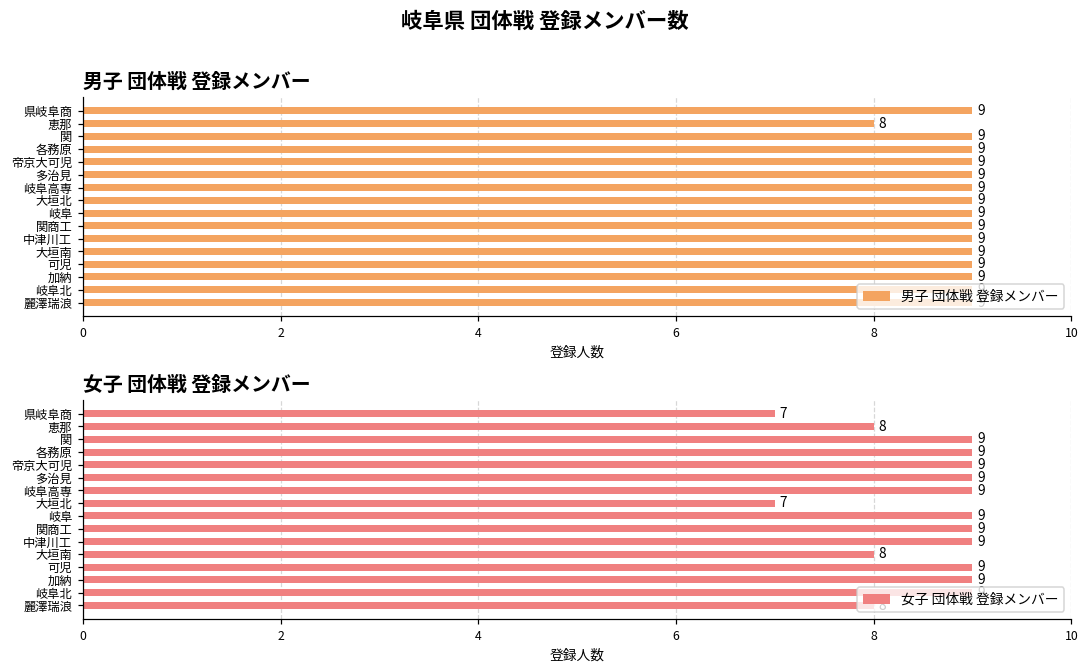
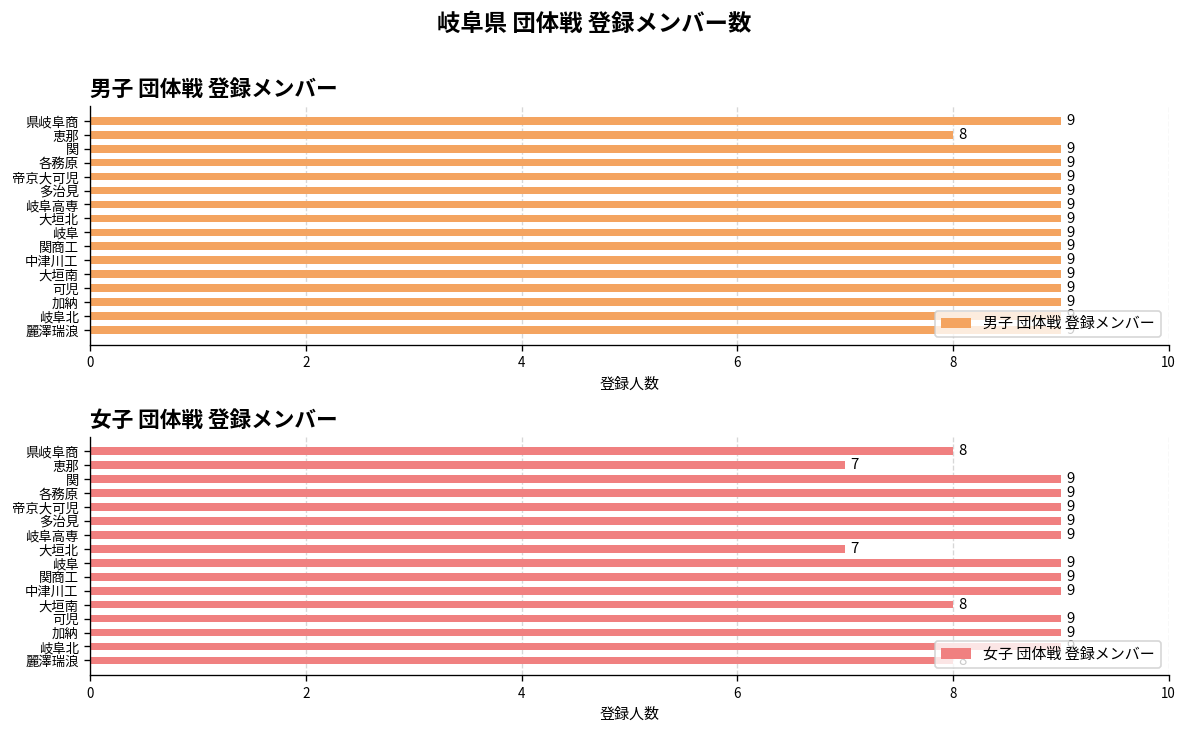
女子 団体戦 登録メンバー, 県岐阜商: 7 -> 8
女子 団体戦 登録メンバー, 恵那: 8 -> 7
